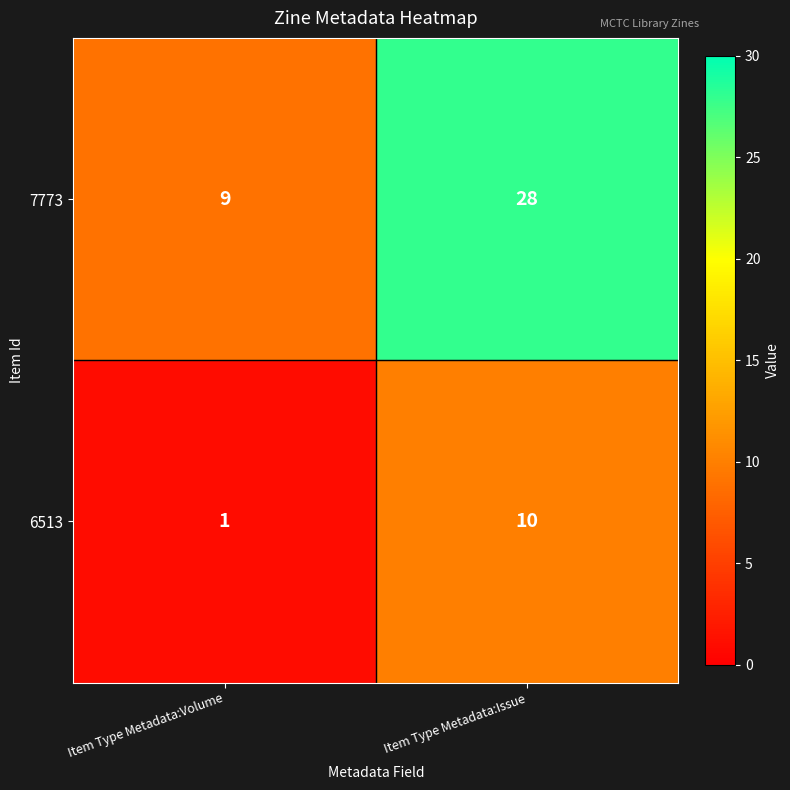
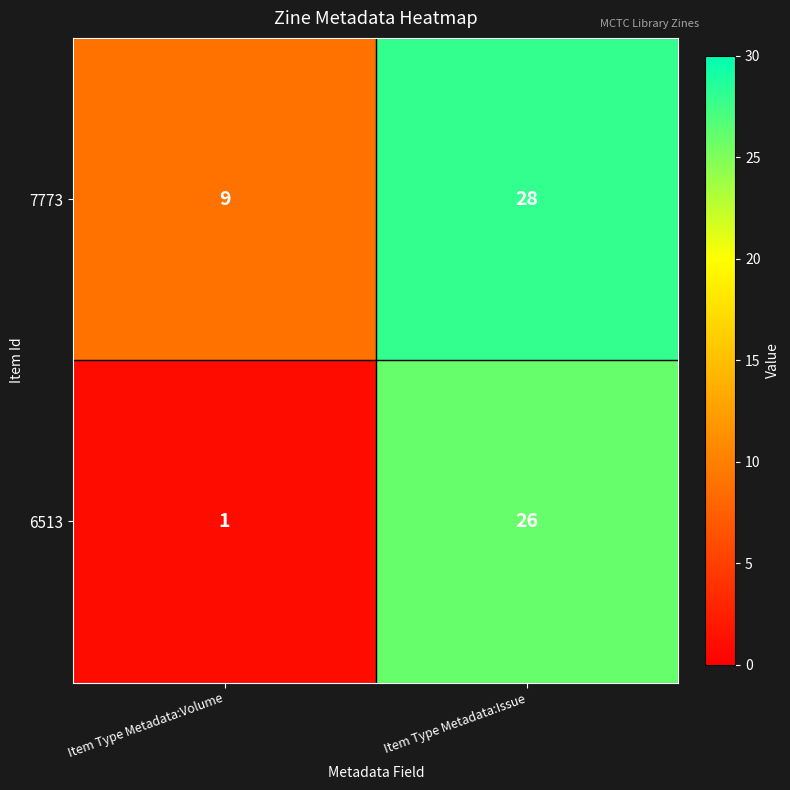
6513, Item Type Metadata:Issue: 10 -> 26
